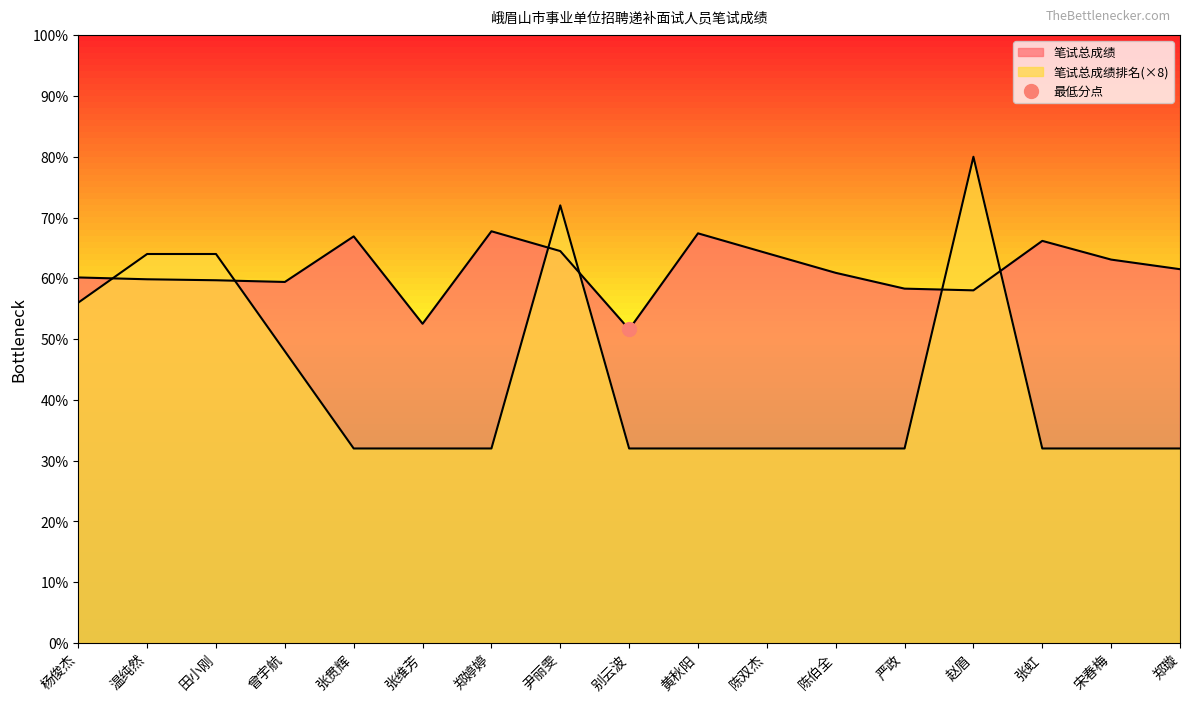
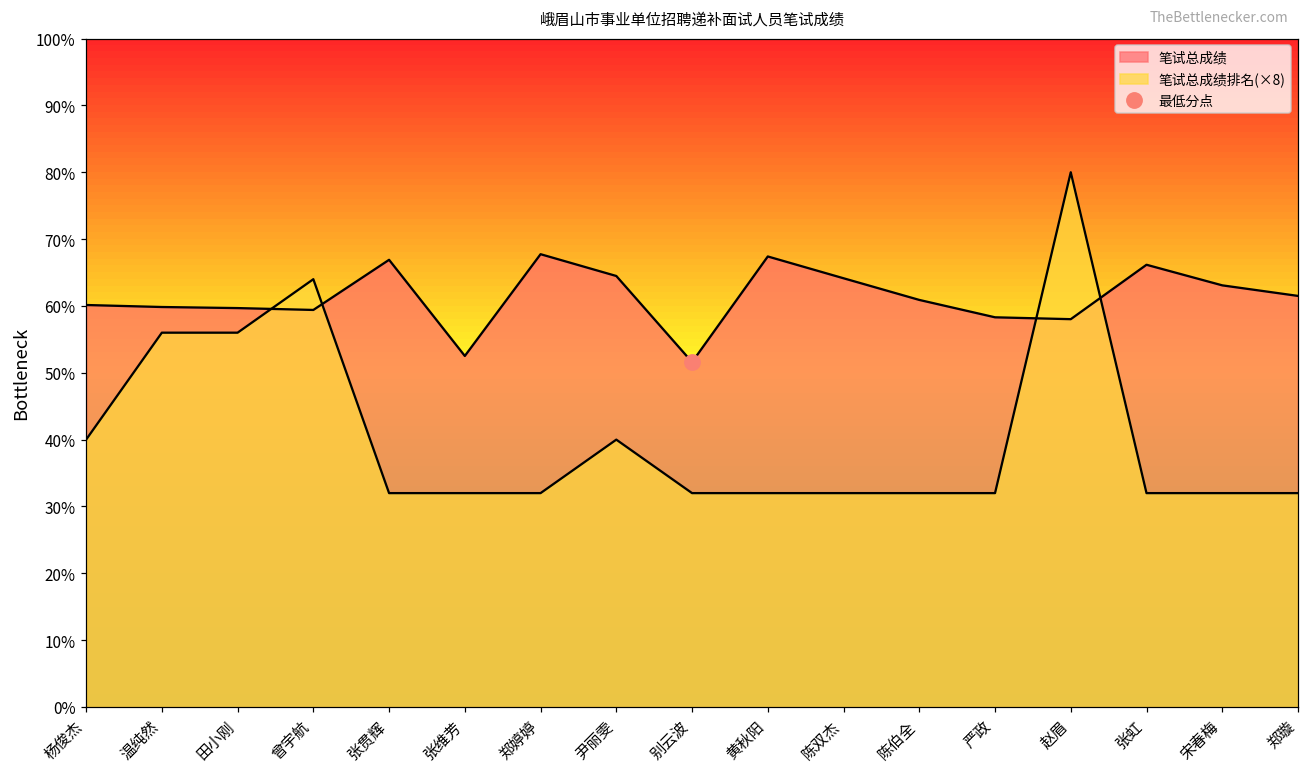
笔试总成绩排名(×8), 杨俊杰: 56% -> 40%
笔试总成绩排名(×8), 温纯然: 64% -> 56%
笔试总成绩排名(×8), 田小刚: 64% -> 56%
笔试总成绩排名(×8), 曾宇航: 48% -> 64%
笔试总成绩排名(×8), 尹丽雯: 72% -> 40%
